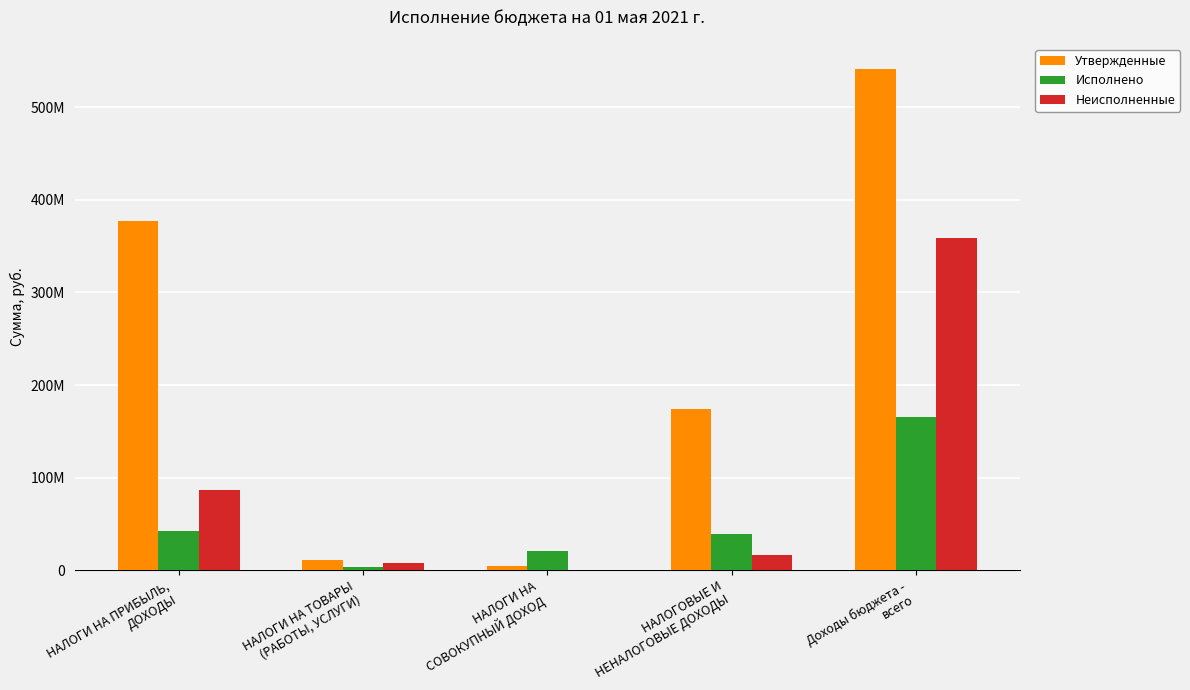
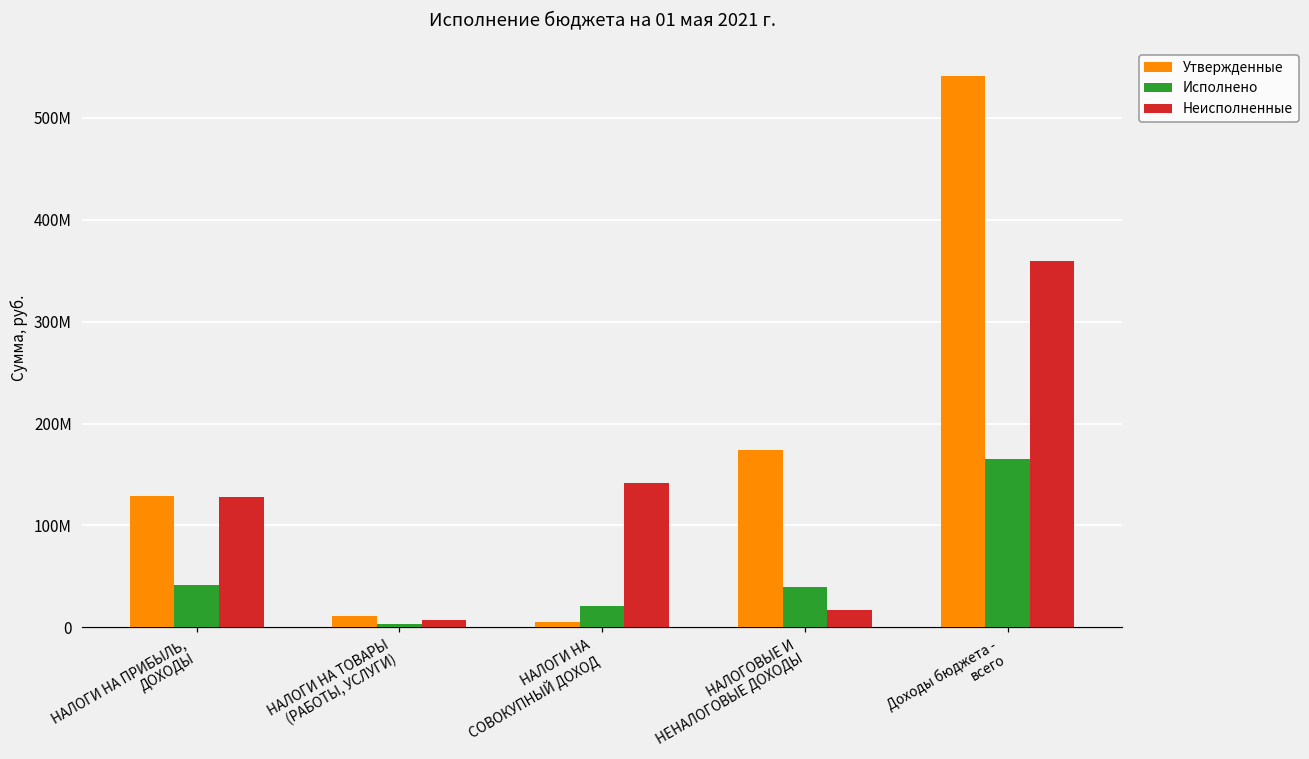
Утвержденные, НАЛОГИ НА ПРИБЫЛЬ, ДОХОДЫ: 380000000 -> 130000000
Неисполненные, НАЛОГИ НА ПРИБЫЛЬ, ДОХОДЫ: 90000000 -> 130000000
Неисполненные, НАЛОГИ НА СОВОКУПНЫЙ ДОХОД: 0 -> 140000000
